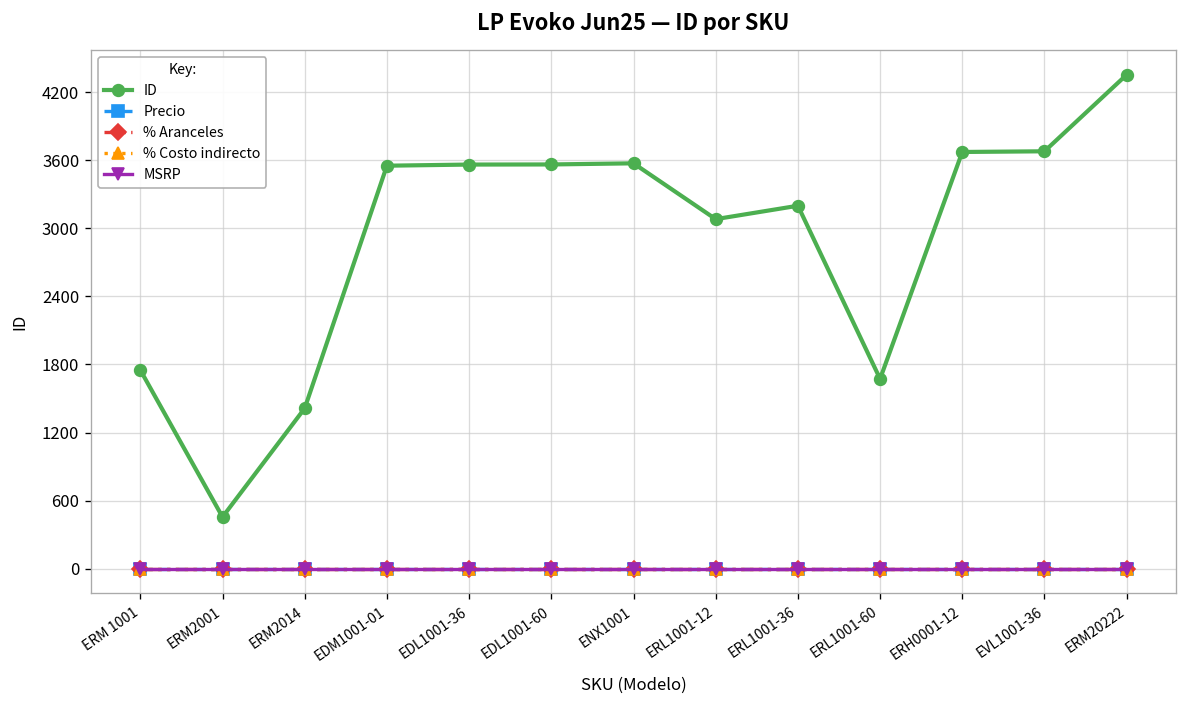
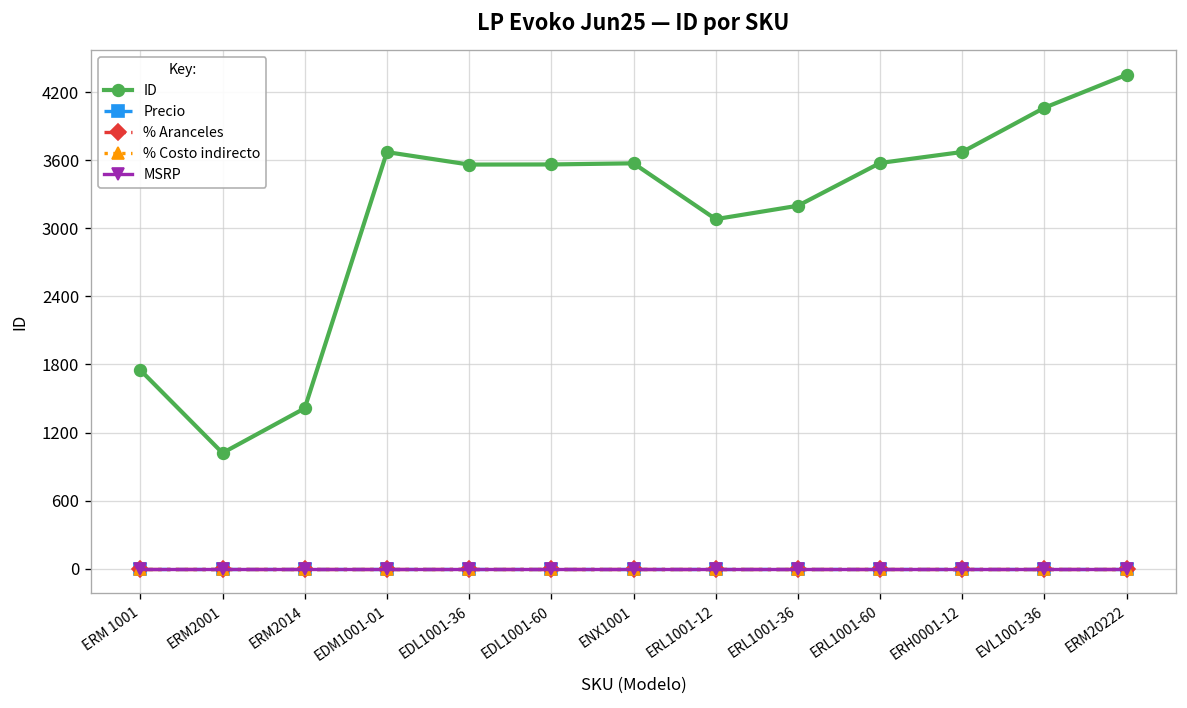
ID, ERM2001: 500 -> 1000
ID, EDM1001-01: 3600 -> 3700
ID, ERL1001-60: 1700 -> 3600
ID, EVL1001-36: 3700 -> 4100
